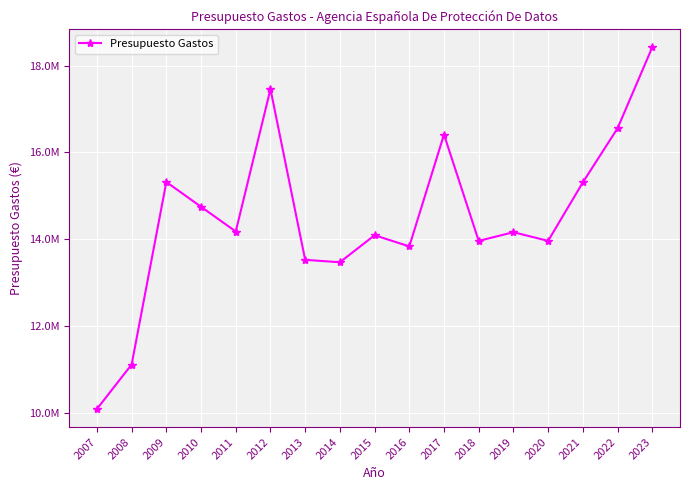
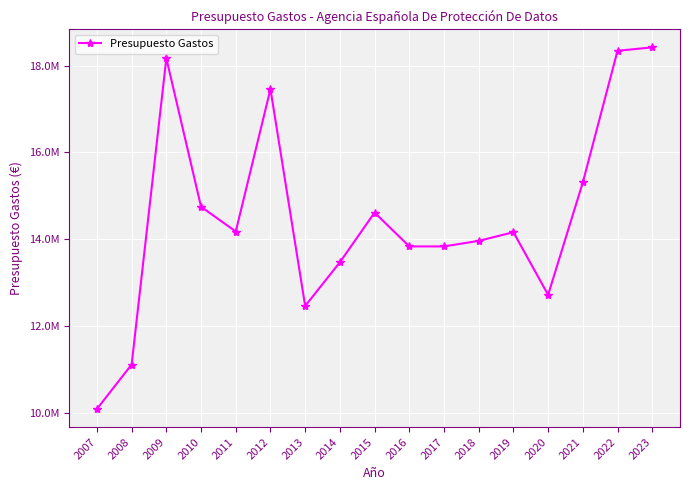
2009: 15300000 -> 18200000
2013: 13500000 -> 12500000
2015: 14100000 -> 14600000
2017: 16400000 -> 13800000
2020: 14000000 -> 12700000
2022: 16600000 -> 18300000
